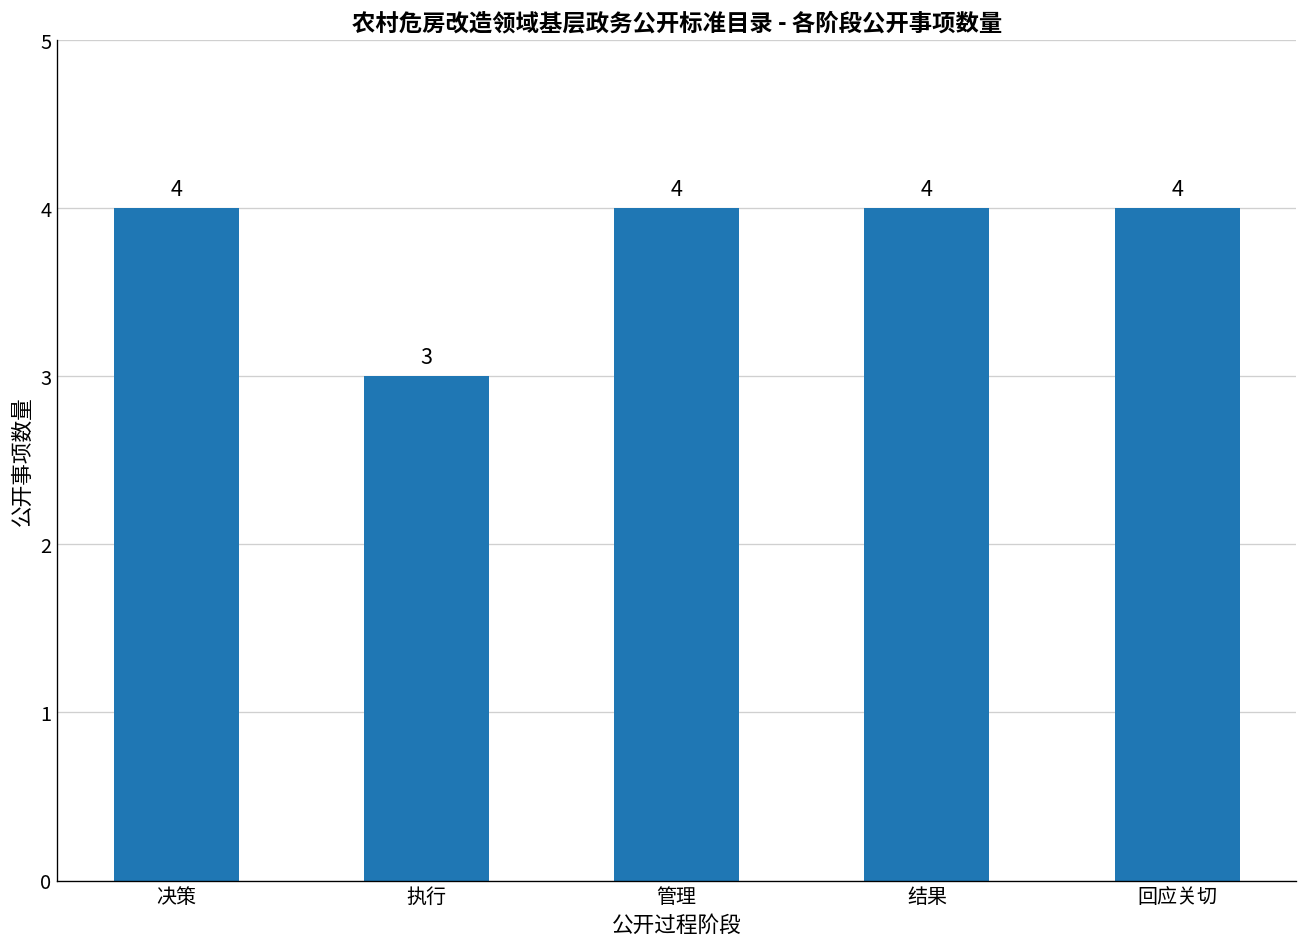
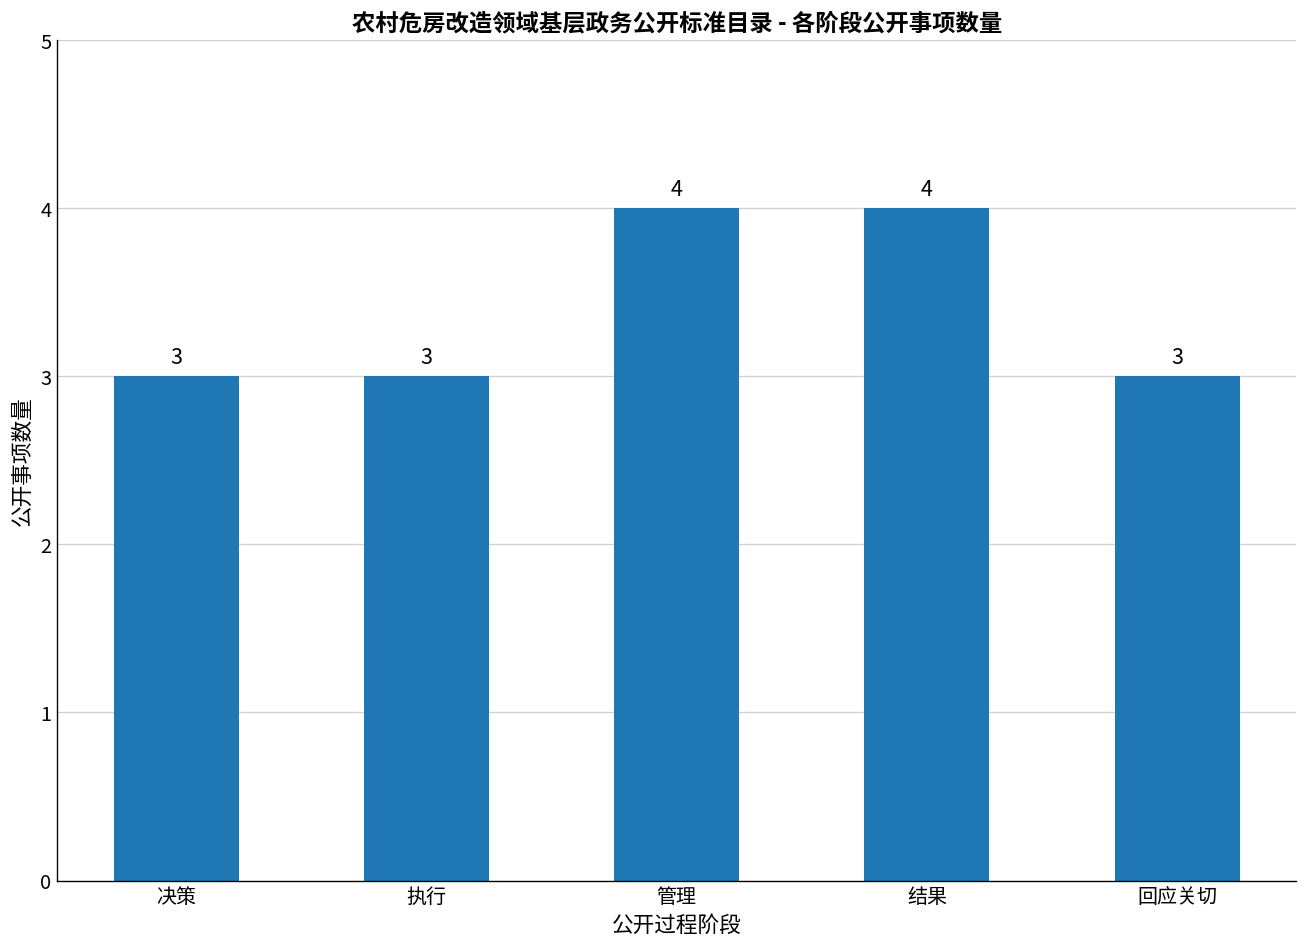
决策: 4 -> 3
回应关切: 4 -> 3
